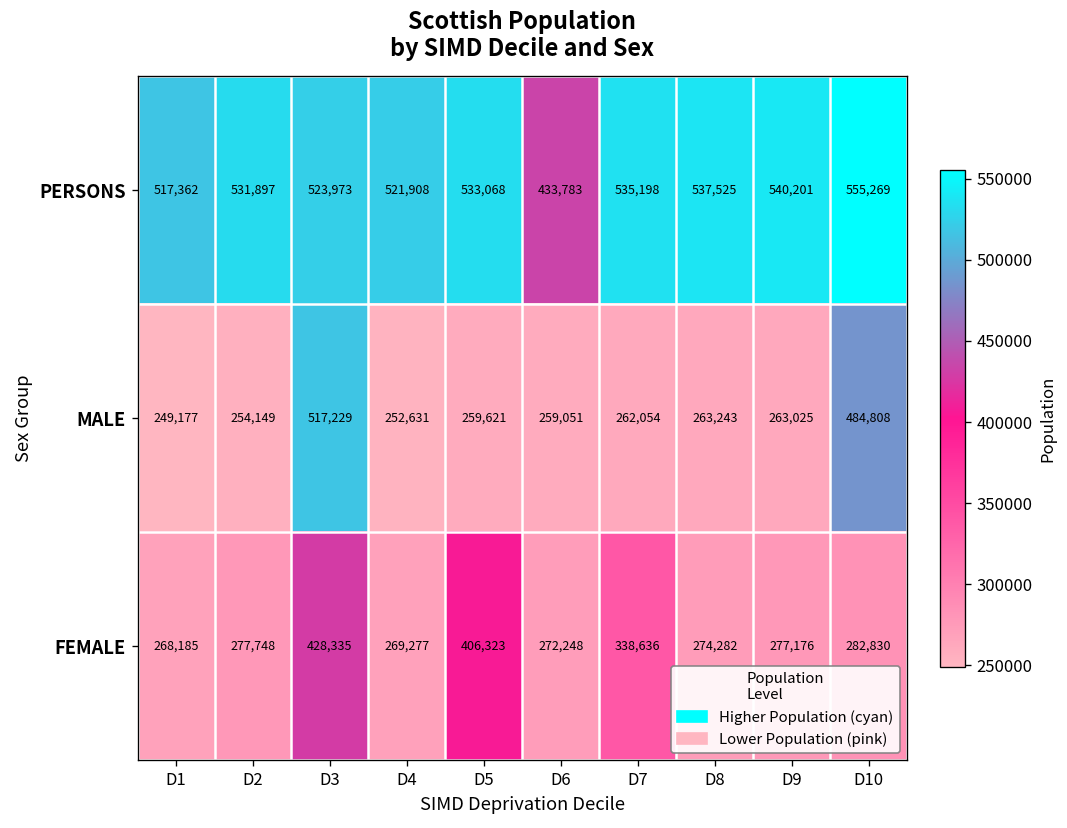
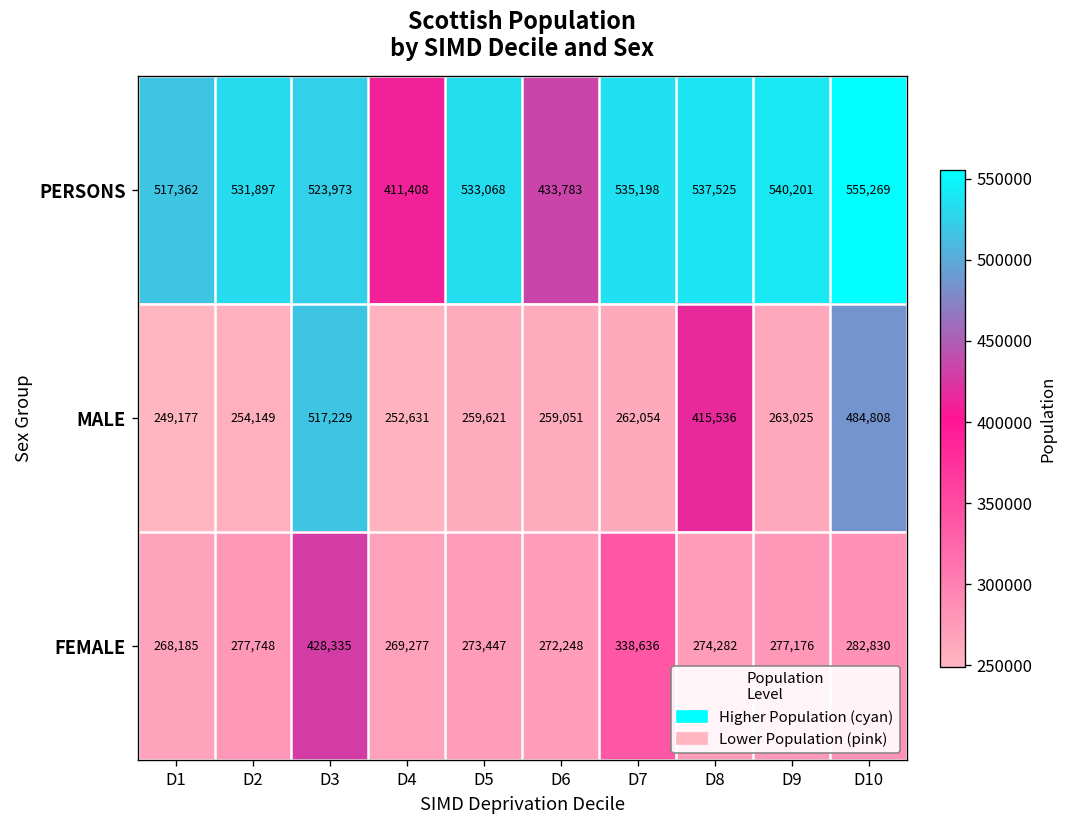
PERSONS, D4: 521,908 -> 411,408
MALE, D8: 263,243 -> 415,536
FEMALE, D5: 406,323 -> 273,447
